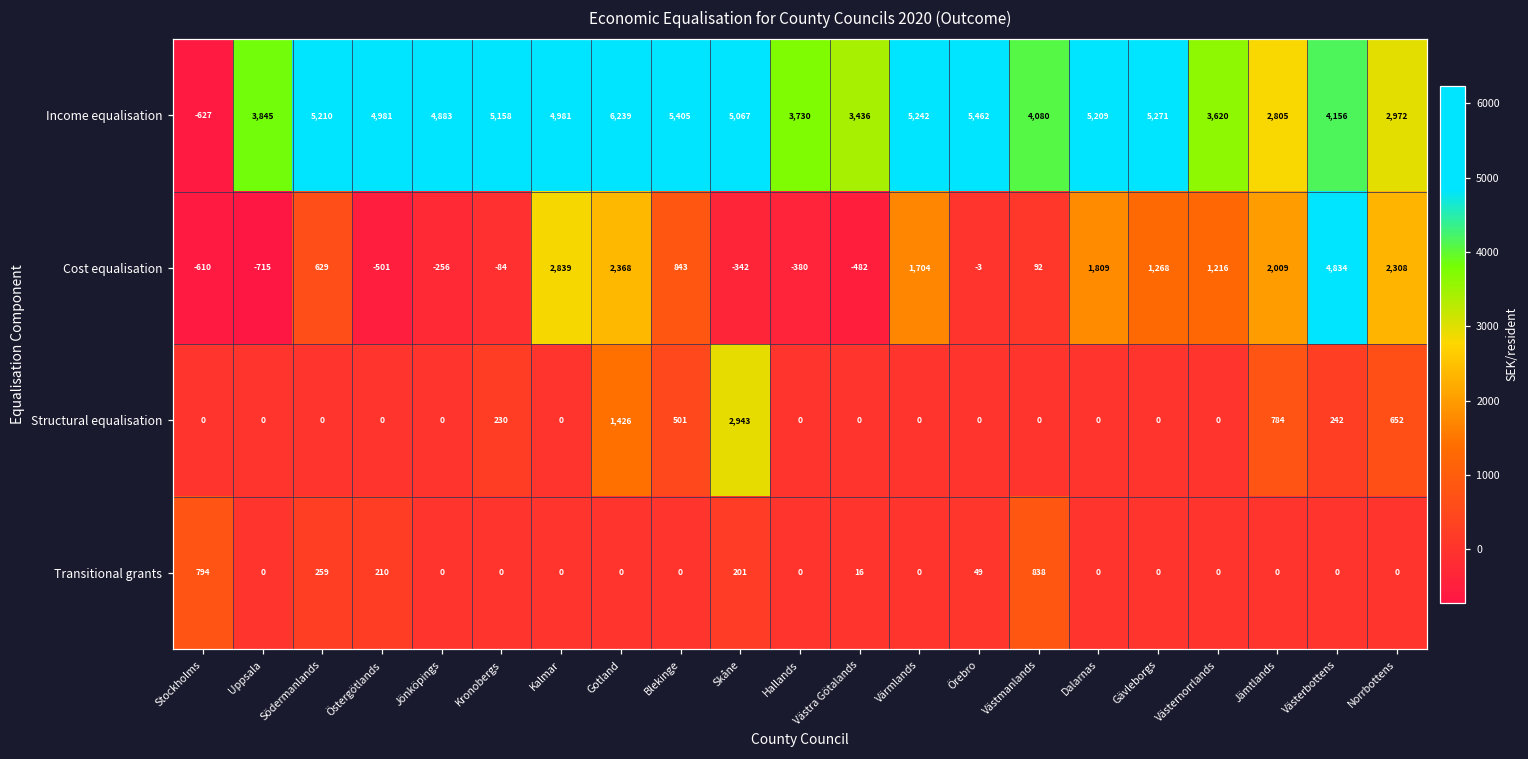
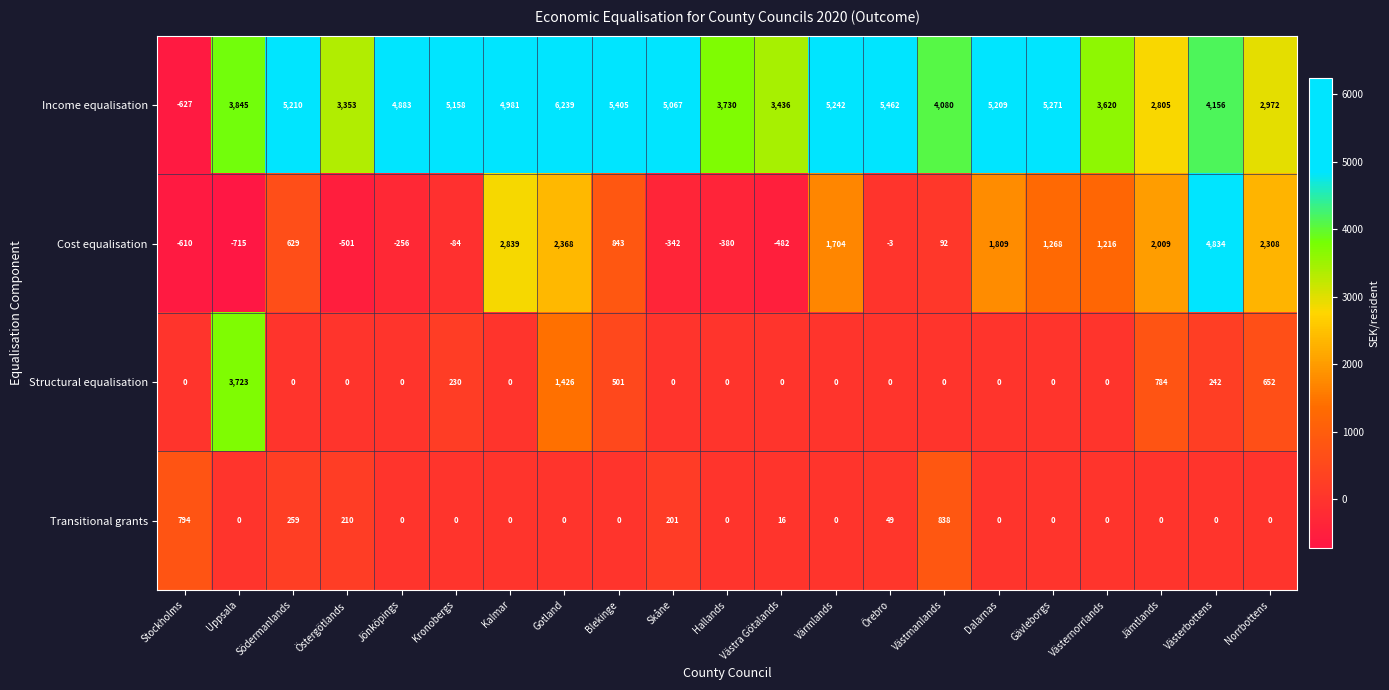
Income equalisation, Östergötlands: 4,981 -> 3,353
Structural equalisation, Uppsala: 0 -> 3,723
Structural equalisation, Skåne: 2,943 -> 0
